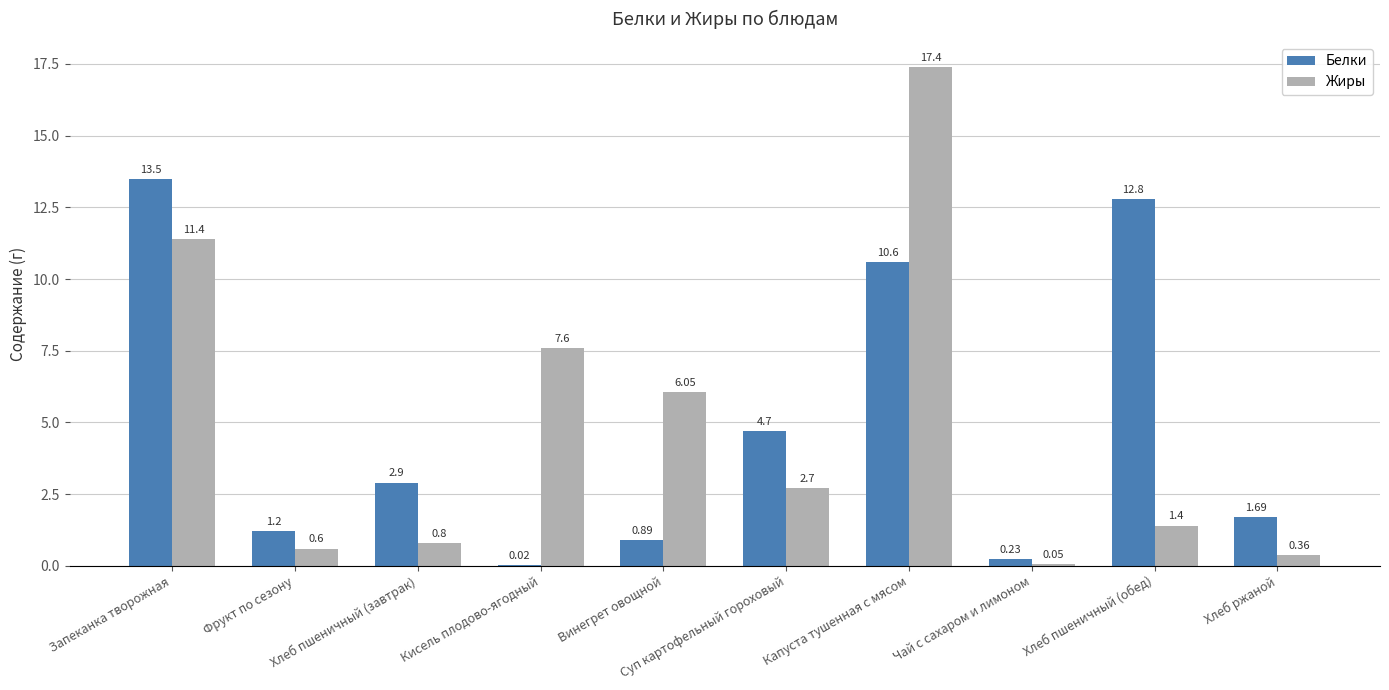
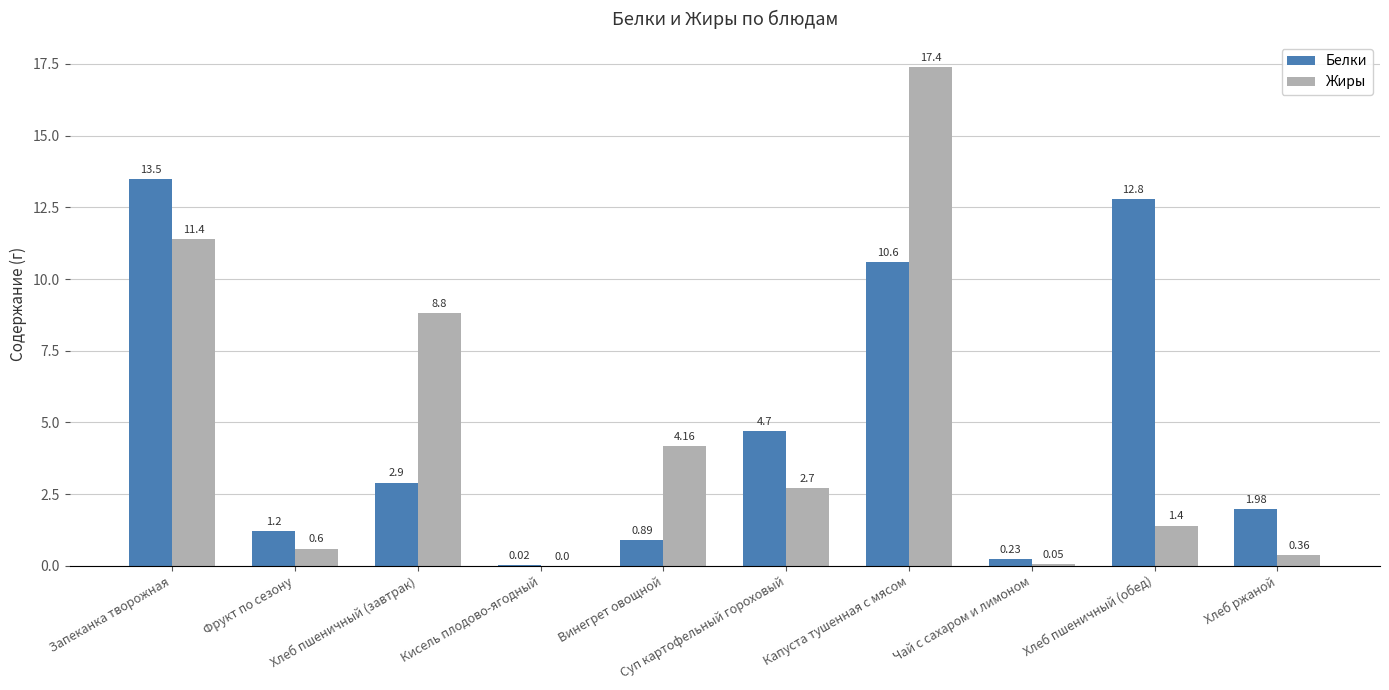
Жиры, Хлеб пшеничный (завтрак): 0.8 -> 8.8
Жиры, Кисель плодово-ягодный: 7.6 -> 0.0
Жиры, Винегрет овощной: 6.05 -> 4.16
Белки, Хлеб ржаной: 1.69 -> 1.98
